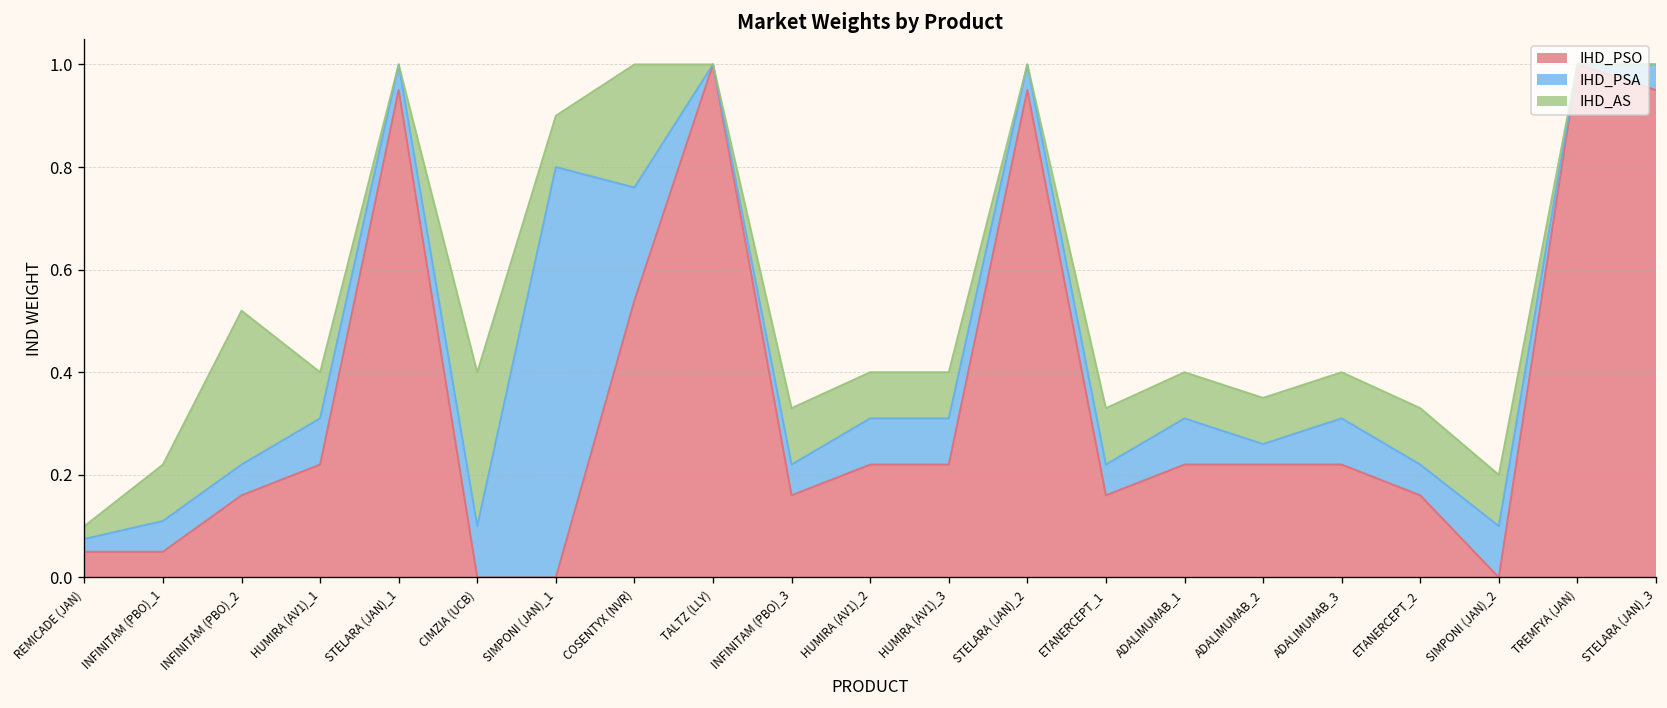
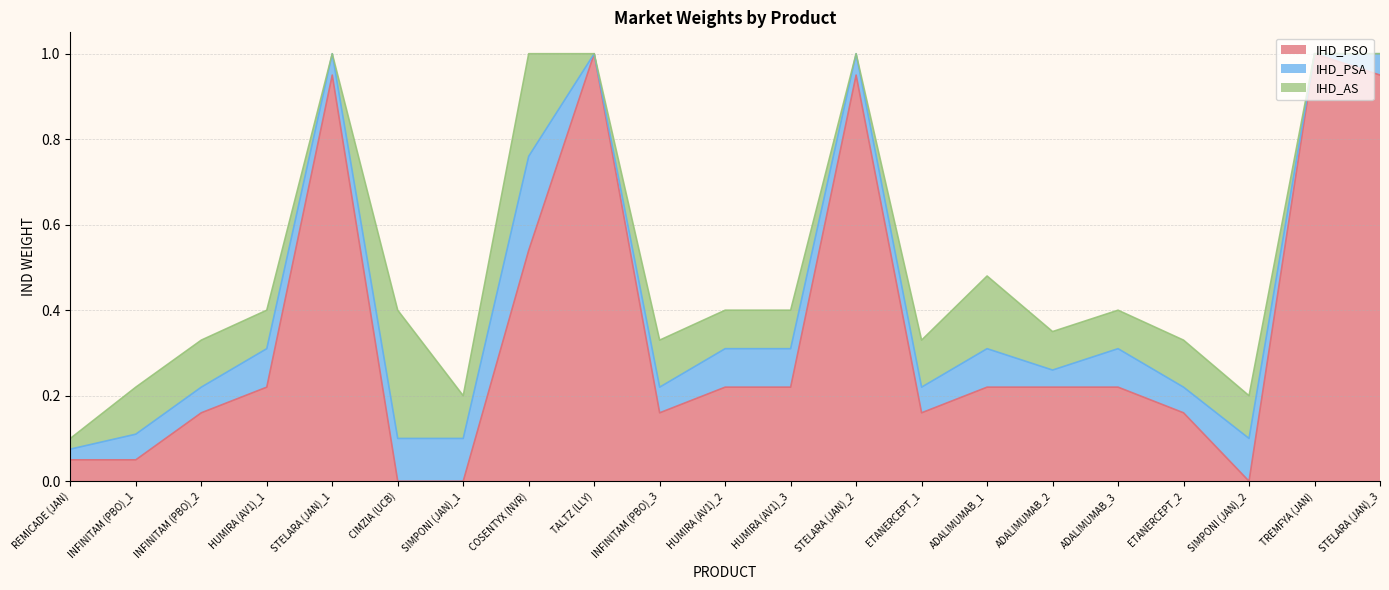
IHD_AS, INFINITAM (PBO)_2: 0.30 -> 0.11
IHD_PSA, SIMPONI (JAN)_1: 0.8 -> 0.1
IHD_AS, ADALIMUMAB_1: 0.09 -> 0.17
